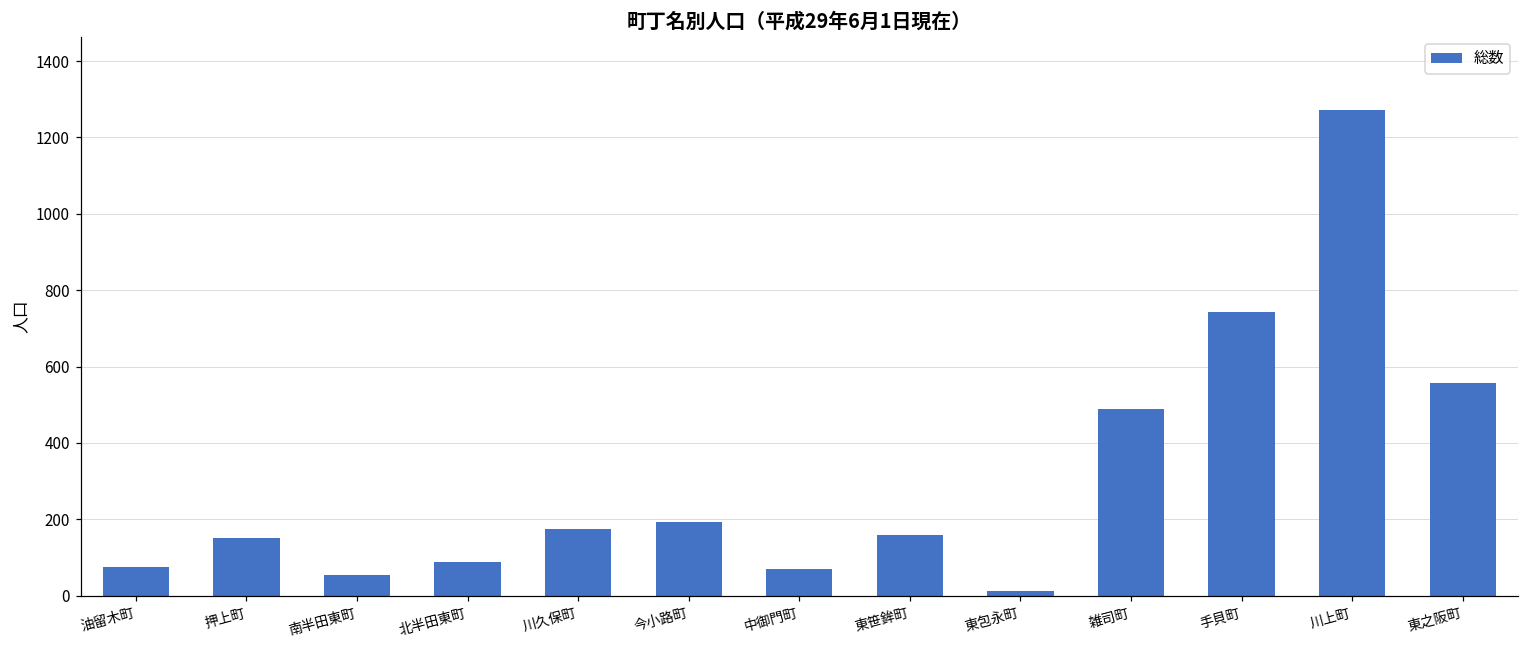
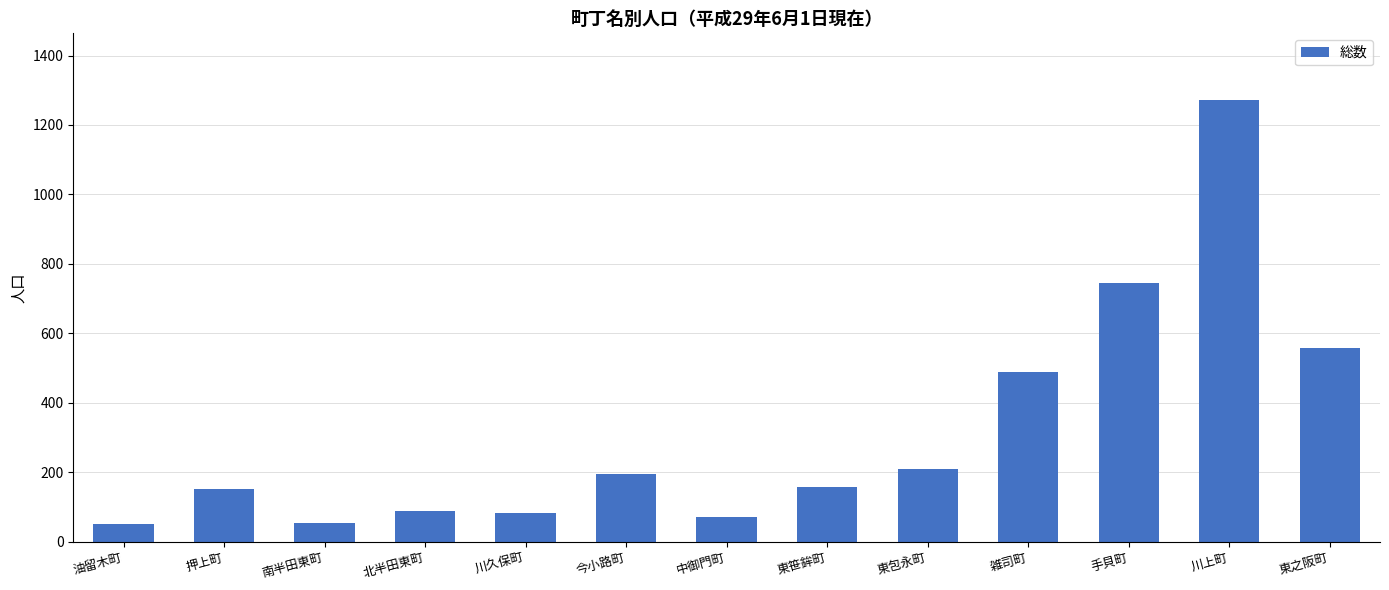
油留木町: 80 -> 50
川久保町: 180 -> 80
東包永町: 10 -> 210
